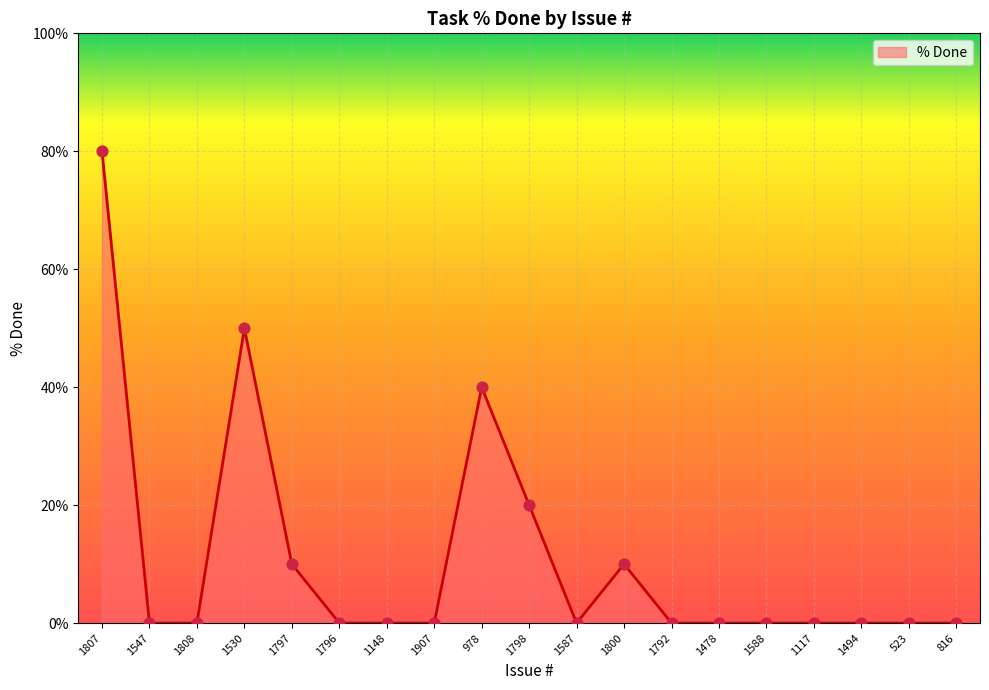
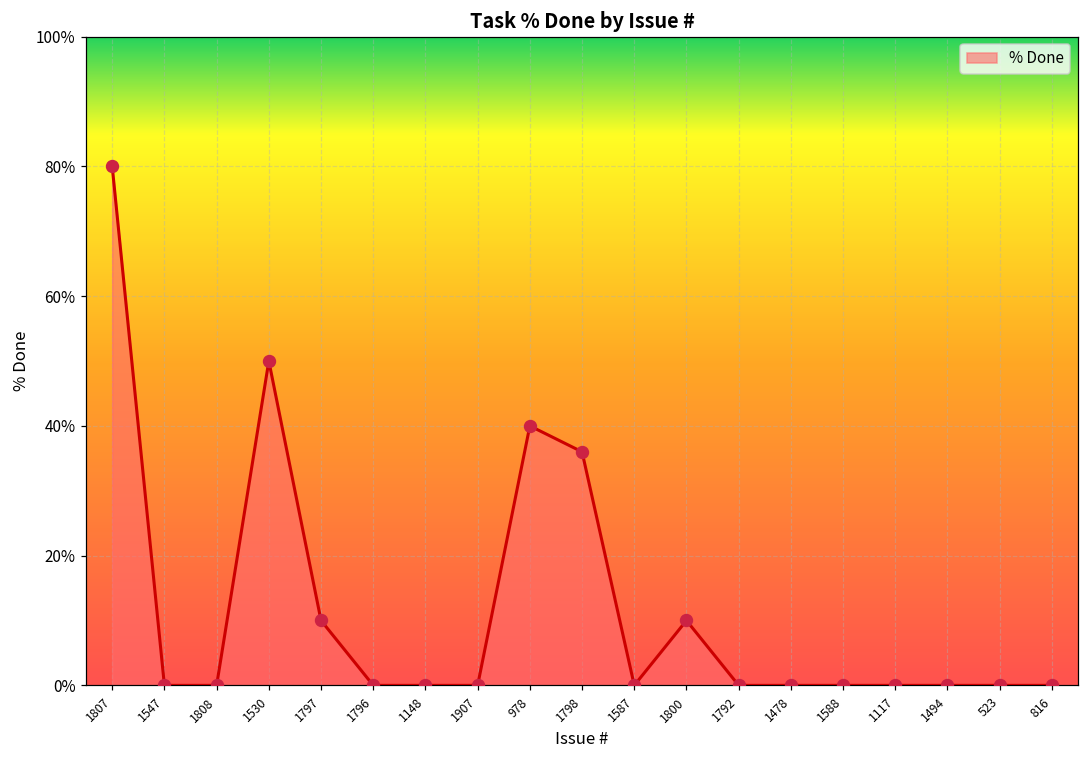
1798: 20% -> 36%
